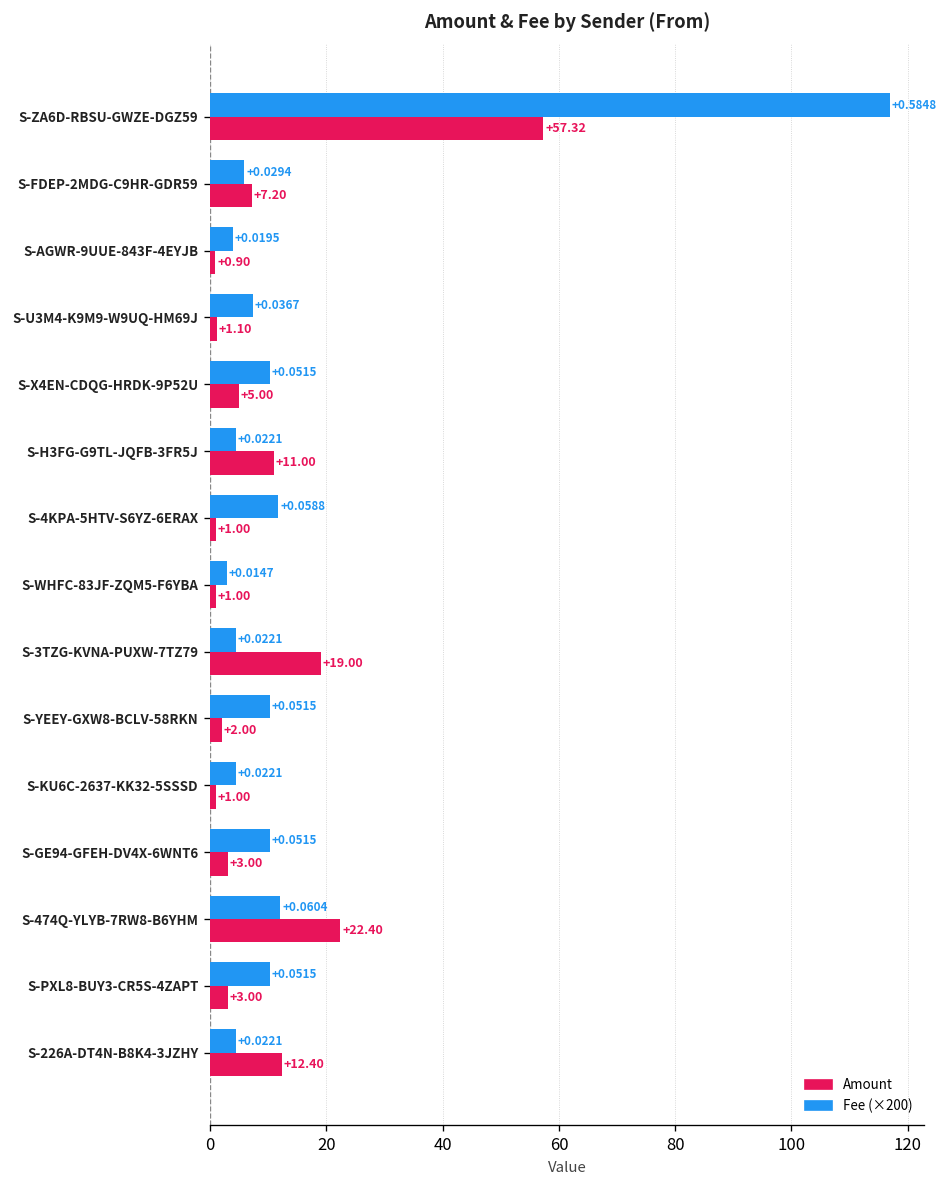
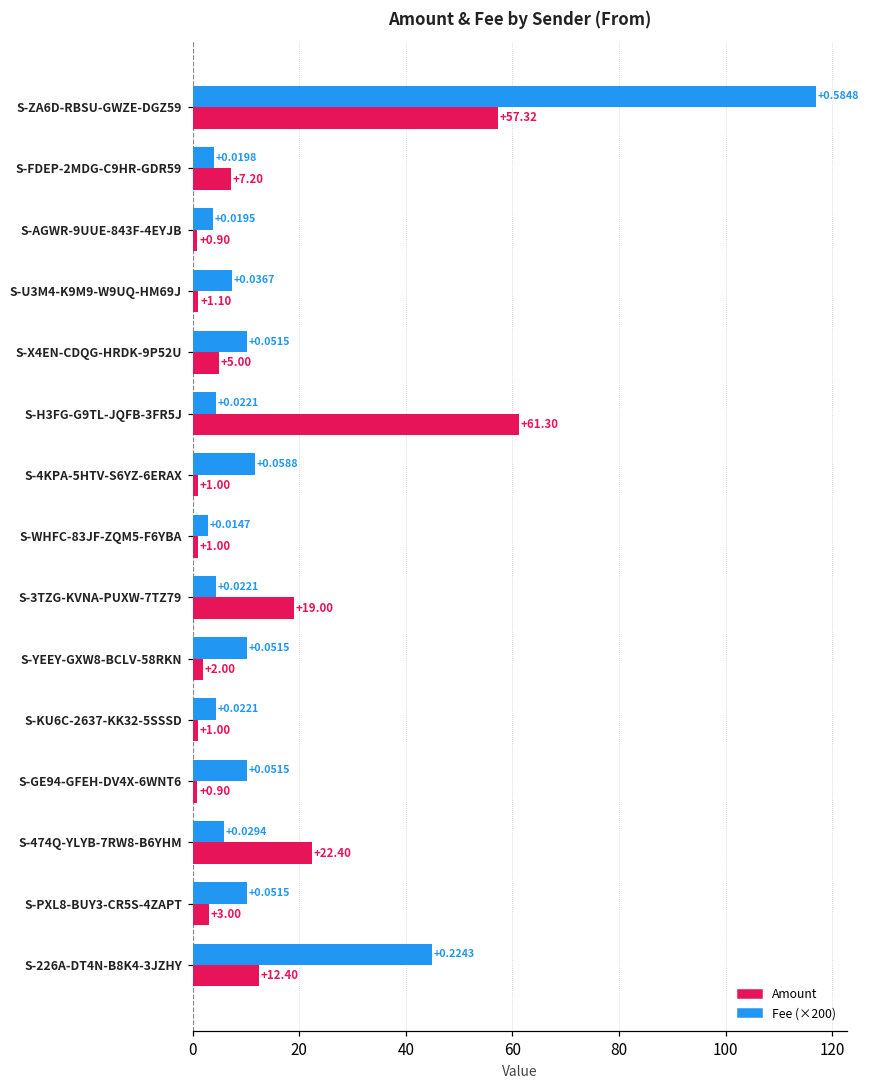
Fee (×200), S-FDEP-2MDG-C9HR-GDR59: +0.0294 -> +0.0198
Amount, S-H3FG-G9TL-JQFB-3FR5J: +11.00 -> +61.30
Amount, S-GE94-GFEH-DV4X-6WNT6: +3.00 -> +0.90
Fee (×200), S-474Q-YLYB-7RW8-B6YHM: +0.0604 -> +0.0294
Fee (×200), S-226A-DT4N-B8K4-3JZHY: +0.0221 -> +0.2243
